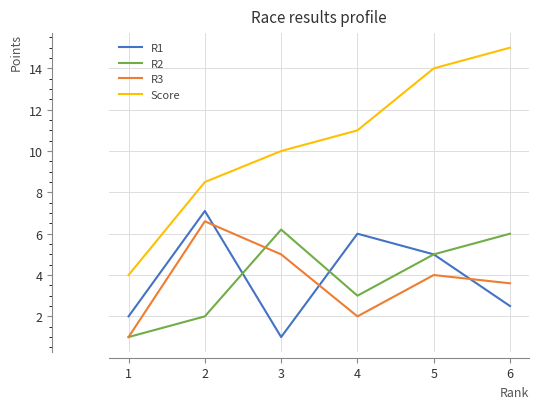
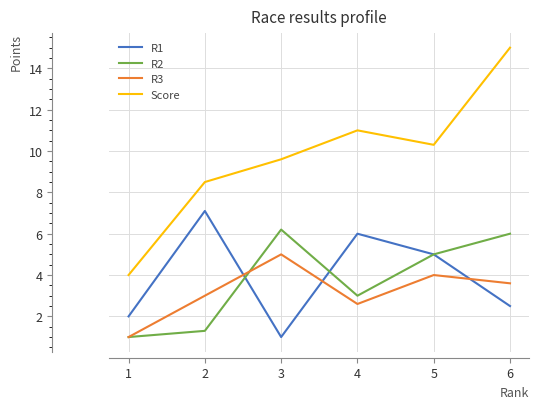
R2, 2: 2.0 -> 1.3
R3, 2: 6.6 -> 3.0
Score, 3: 10.0 -> 9.6
R3, 4: 2.0 -> 2.6
Score, 5: 14.0 -> 10.3
